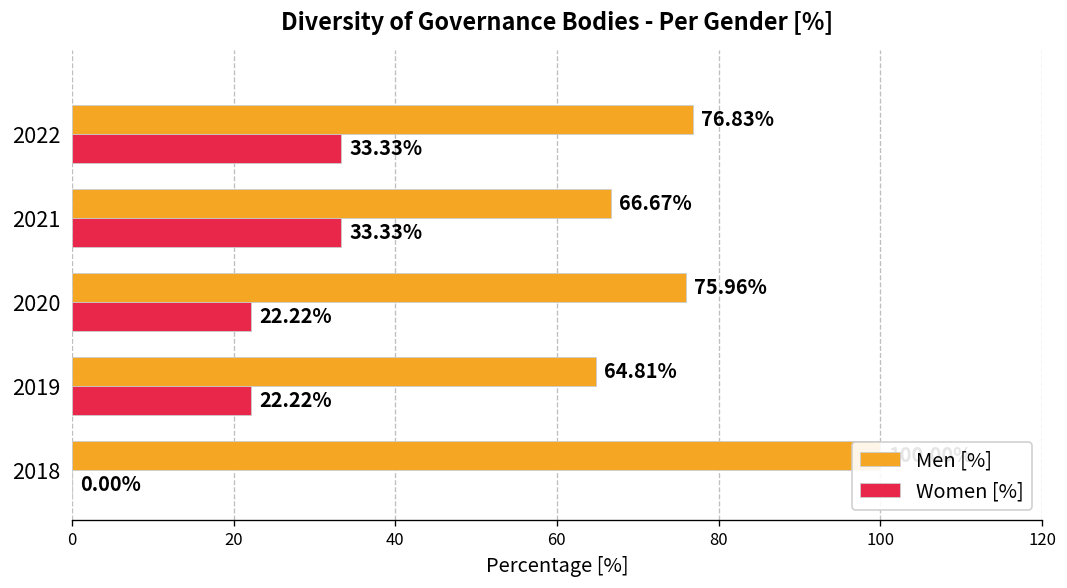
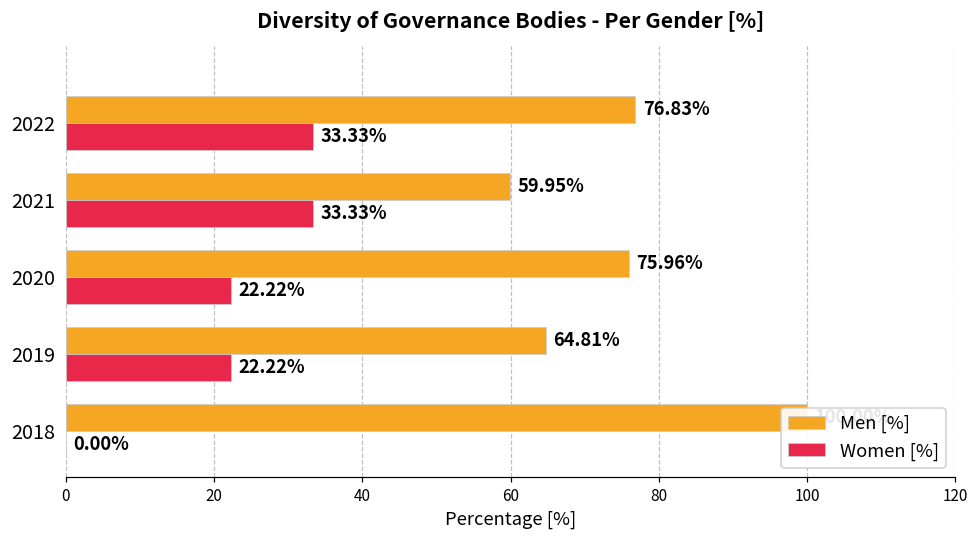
Men [%], 2021: 66.67% -> 59.95%
